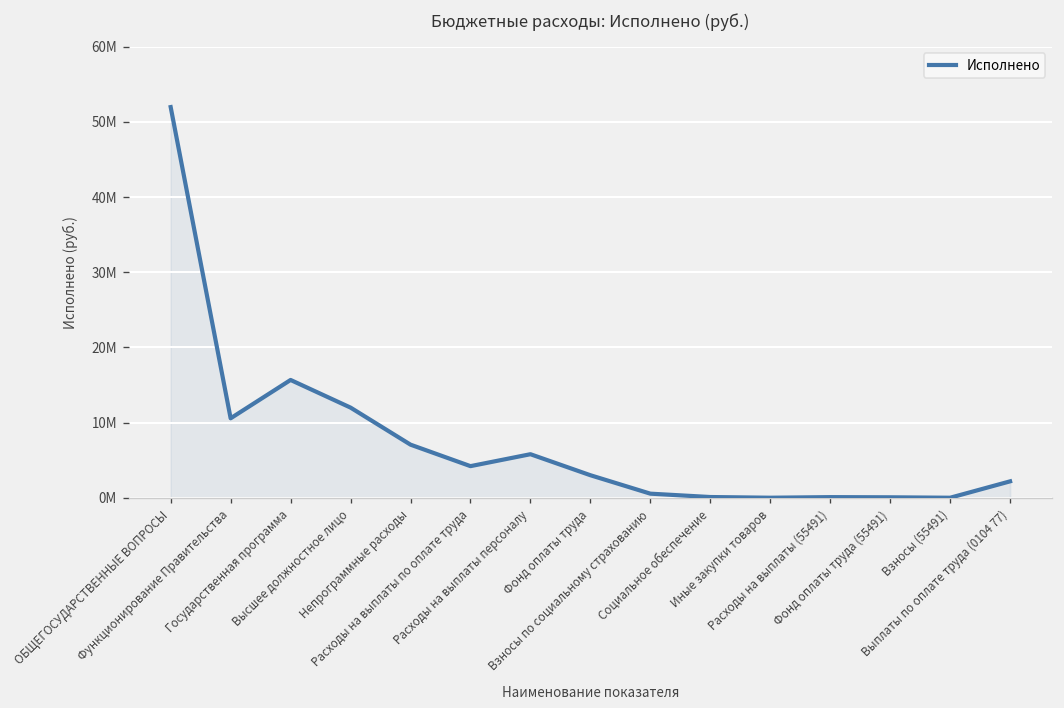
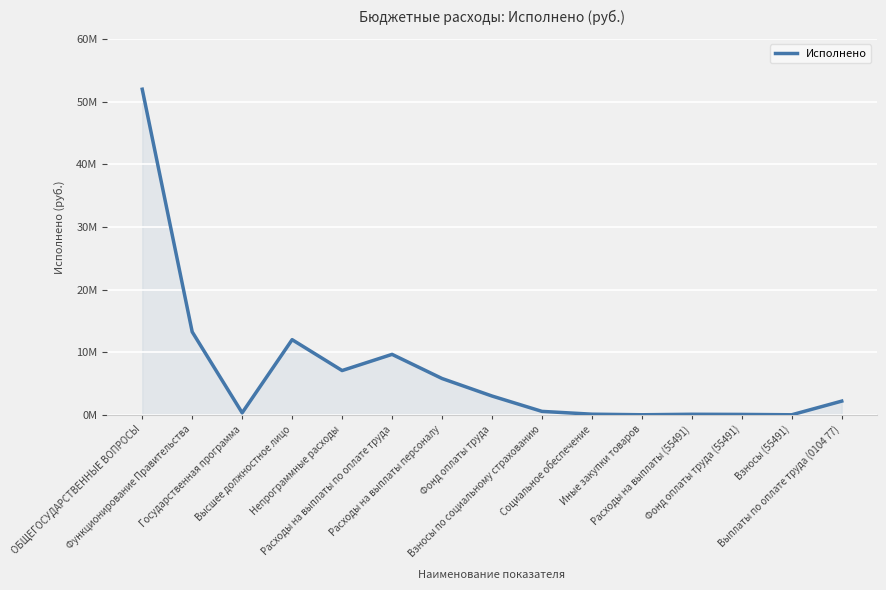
Функционирование Правительства: 11000000 -> 13000000
Государственная программа: 16000000 -> 0
Расходы на выплаты по оплате труда: 4000000 -> 10000000
